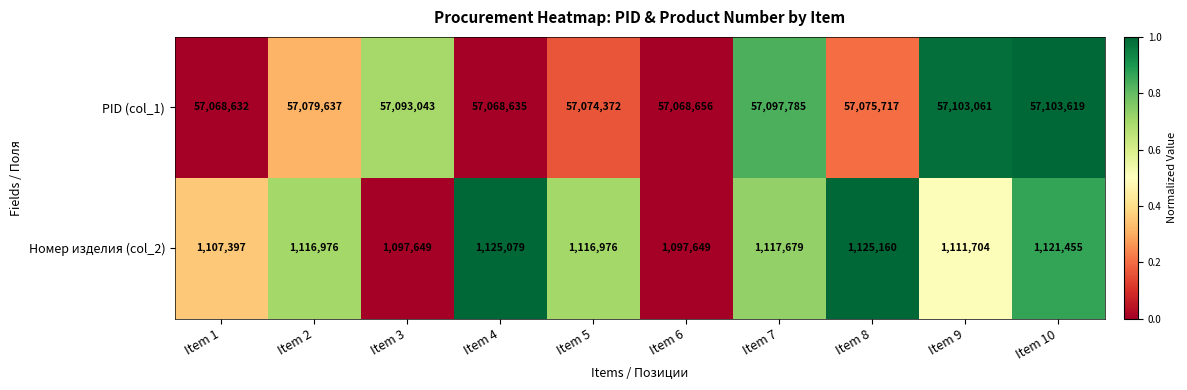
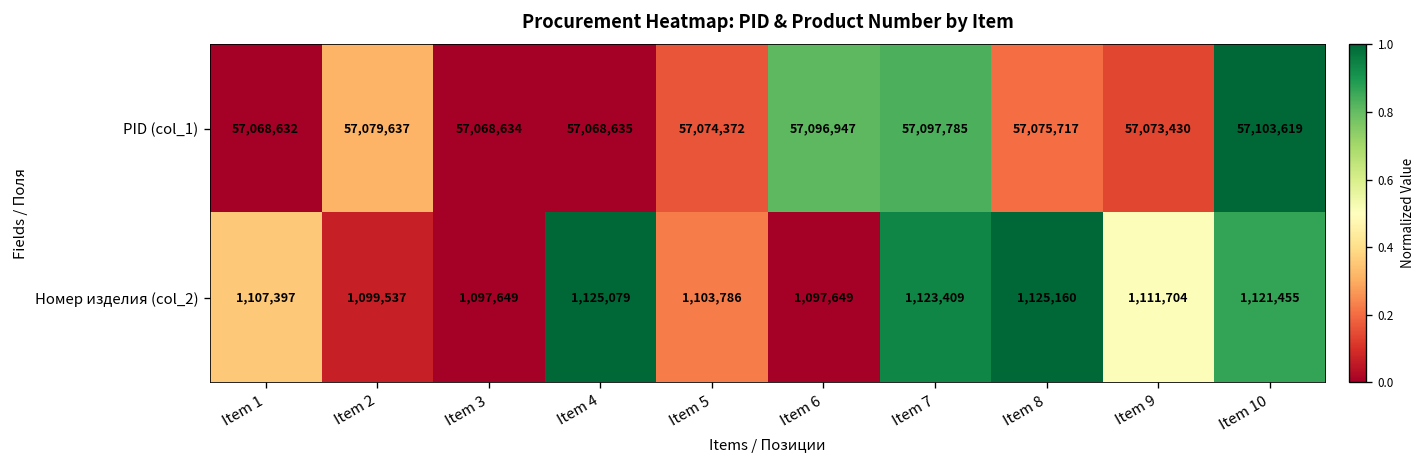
PID (col_1), Item 3: 57,093,043 -> 57,068,634
PID (col_1), Item 6: 57,068,656 -> 57,096,947
PID (col_1), Item 9: 57,103,061 -> 57,073,430
Номер изделия (col_2), Item 2: 1,116,976 -> 1,099,537
Номер изделия (col_2), Item 5: 1,116,976 -> 1,103,786
Номер изделия (col_2), Item 7: 1,117,679 -> 1,123,409
